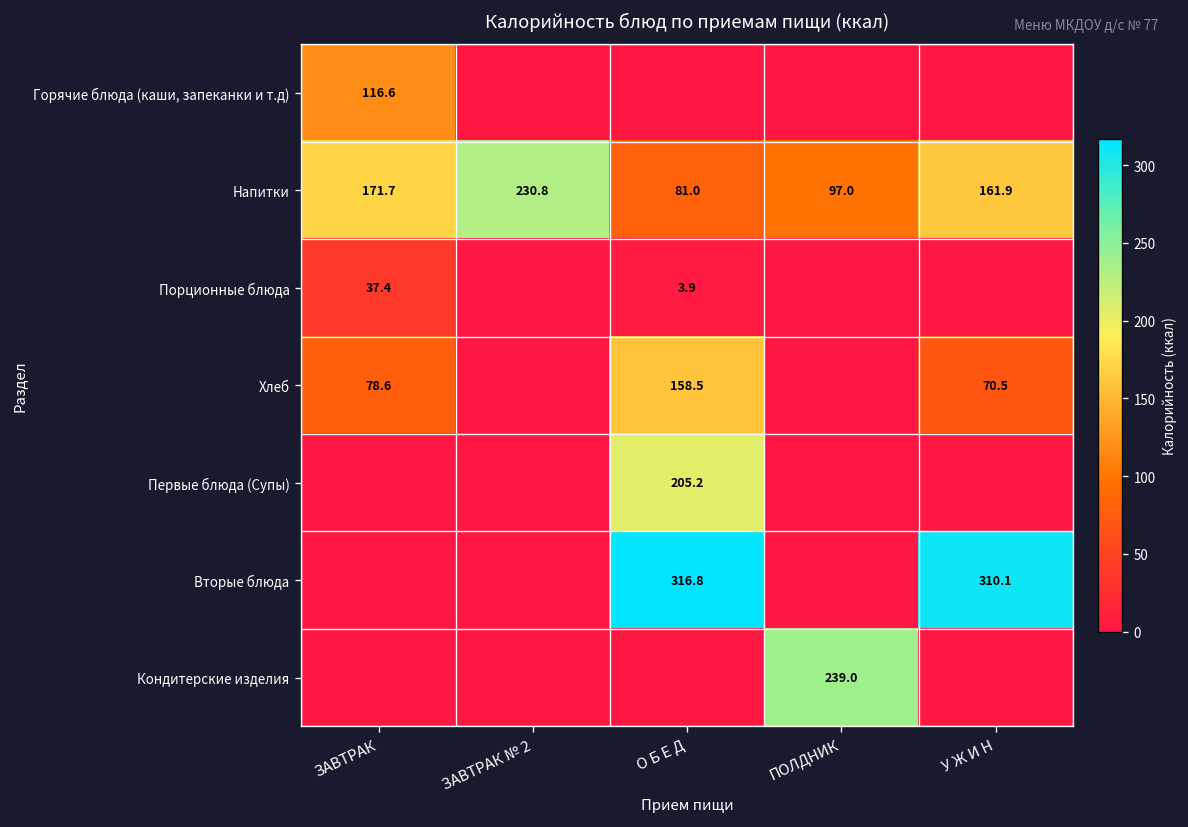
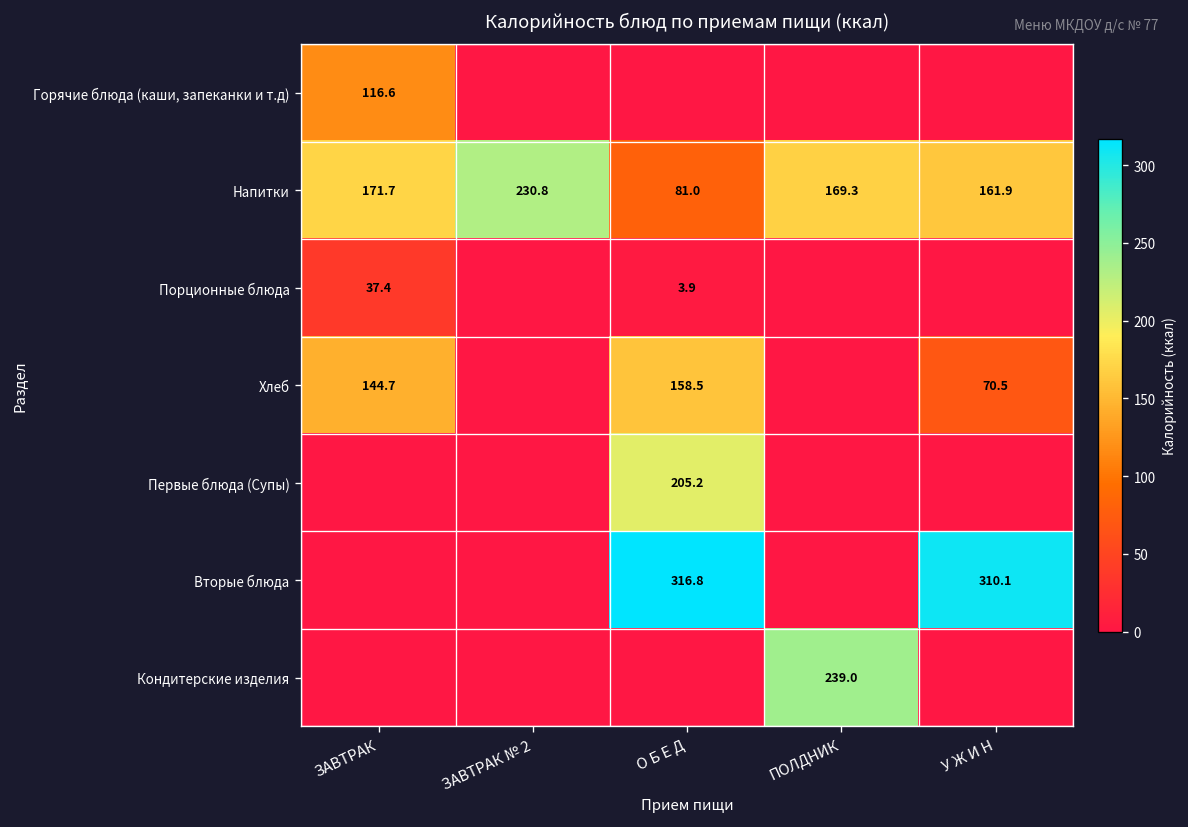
Напитки, ПОЛДНИК: 97.0 -> 169.3
Хлеб, ЗАВТРАК: 78.6 -> 144.7
